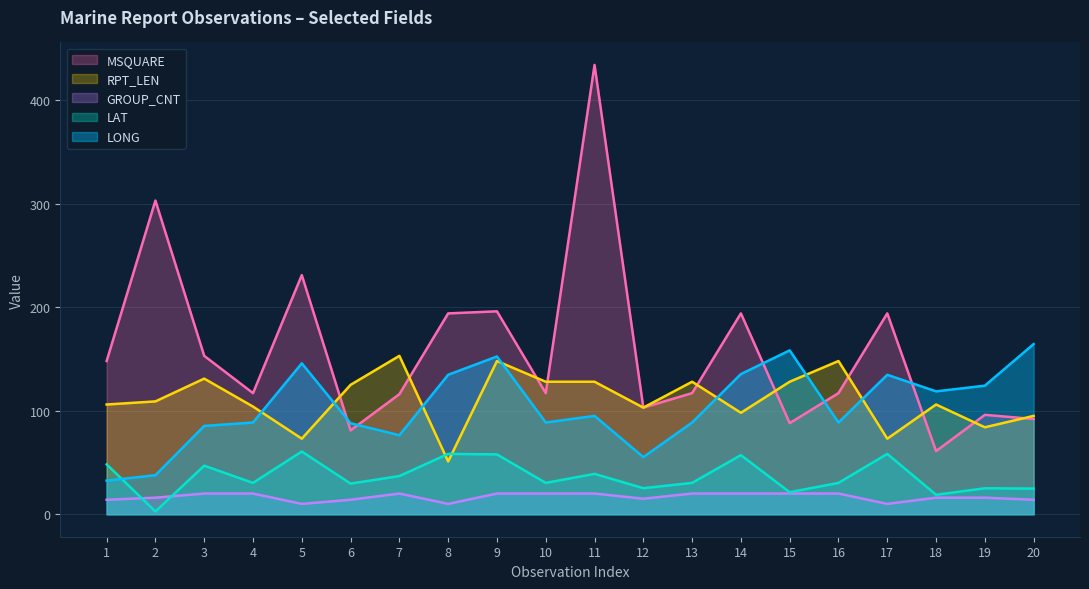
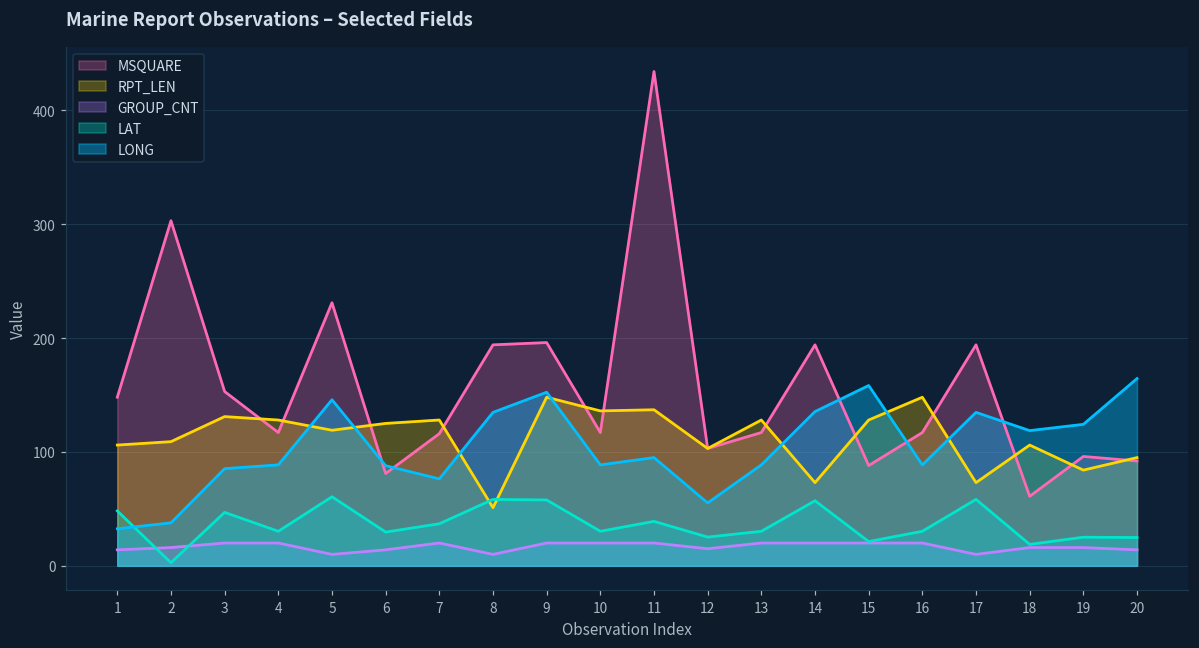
RPT_LEN, 4: 104 -> 128
RPT_LEN, 5: 73 -> 119
RPT_LEN, 7: 153 -> 128
RPT_LEN, 10: 128 -> 136
RPT_LEN, 11: 128 -> 137
RPT_LEN, 14: 98 -> 73
